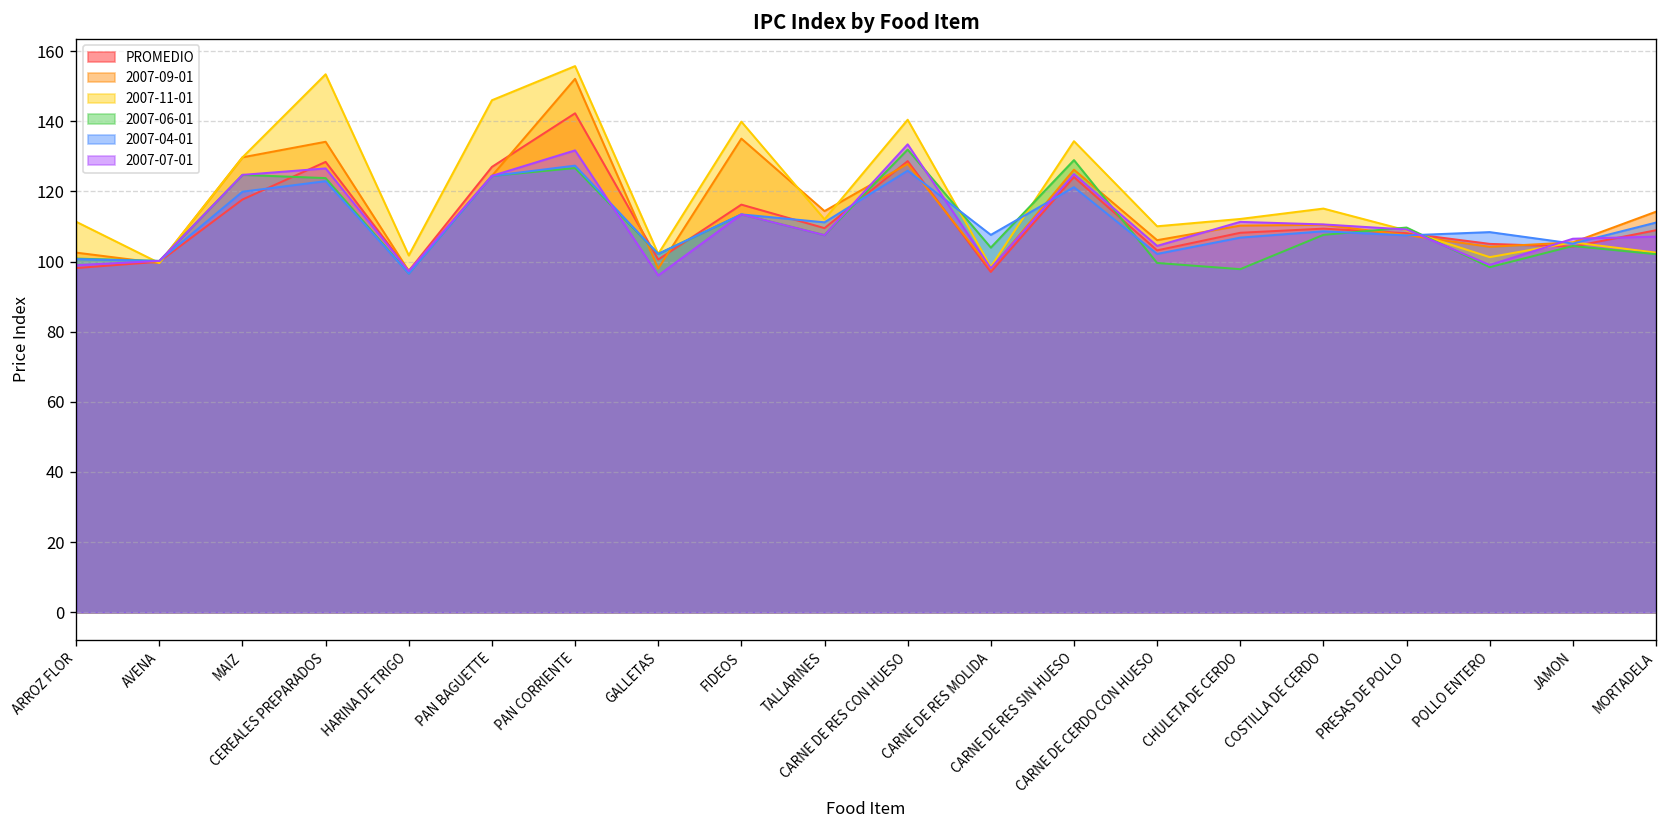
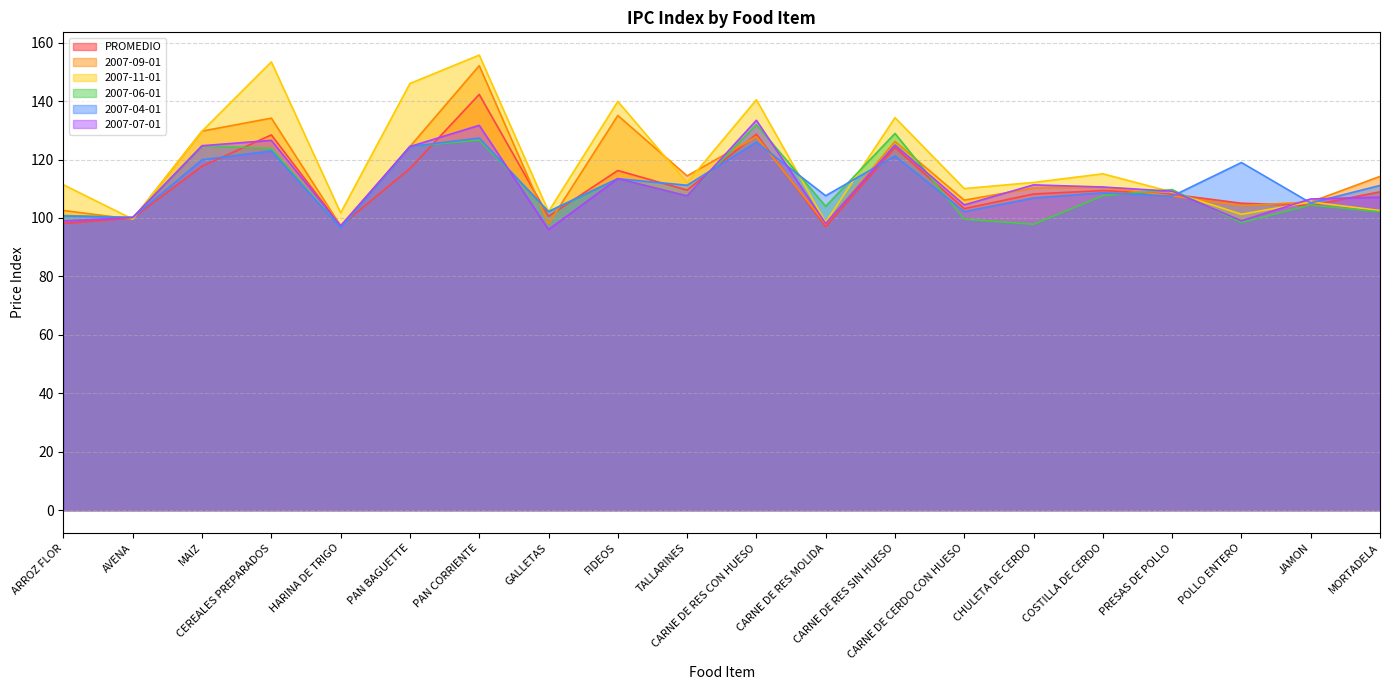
PROMEDIO, PAN BAGUETTE: 127 -> 117
2007-04-01, POLLO ENTERO: 108 -> 119
